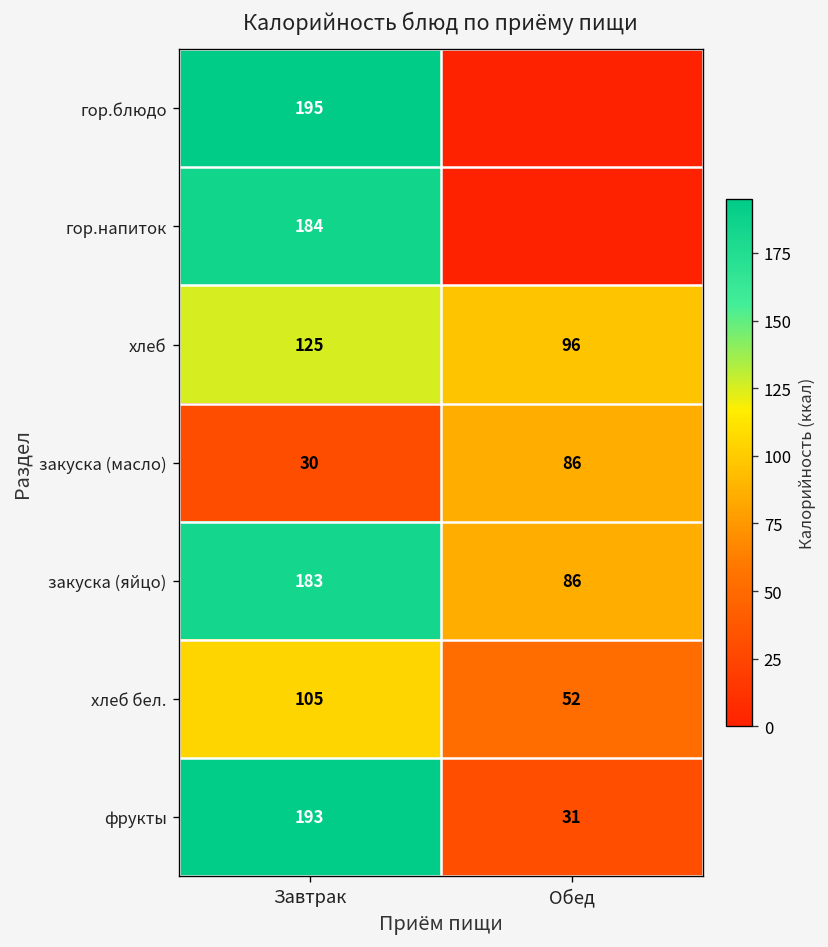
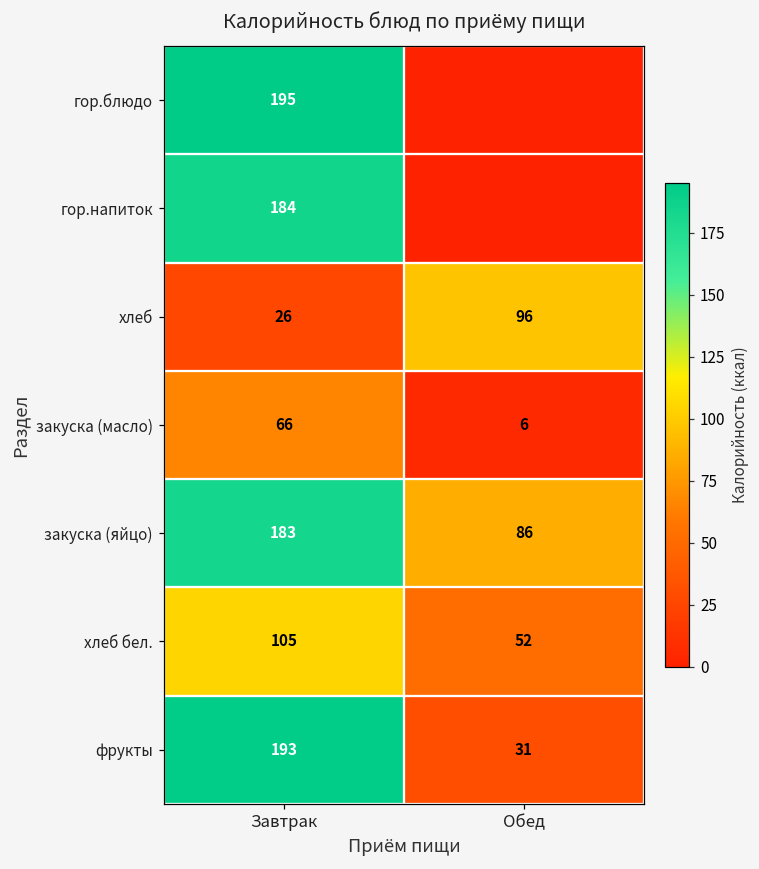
хлеб, Завтрак: 125 -> 26
закуска (масло), Завтрак: 30 -> 66
закуска (масло), Обед: 86 -> 6
